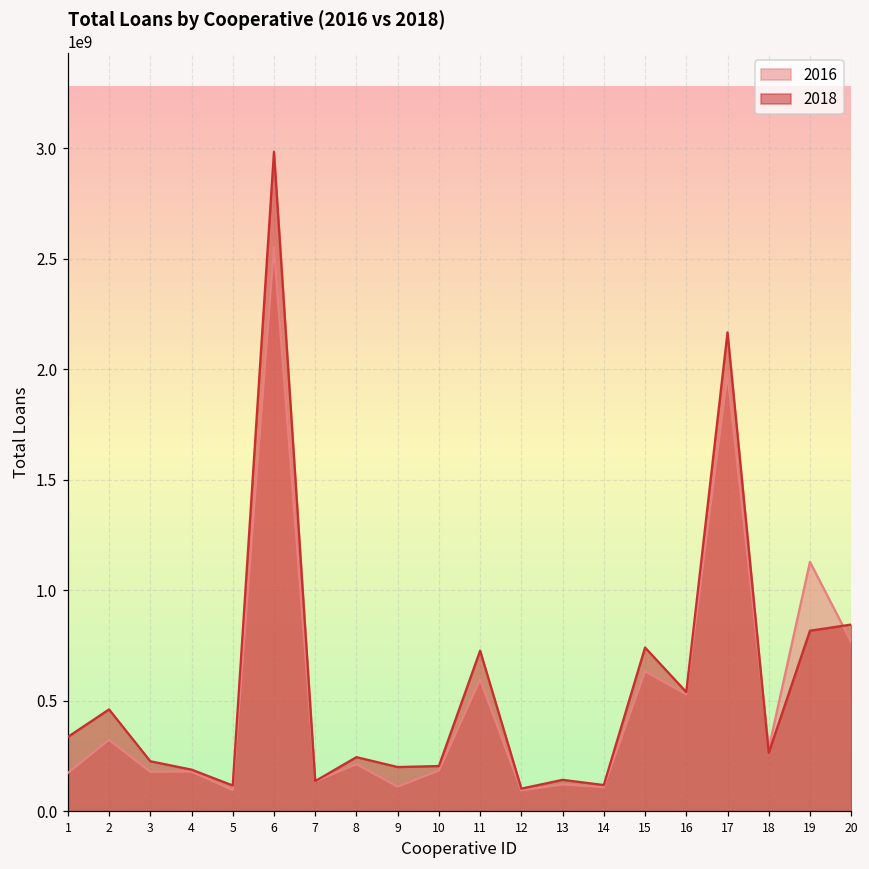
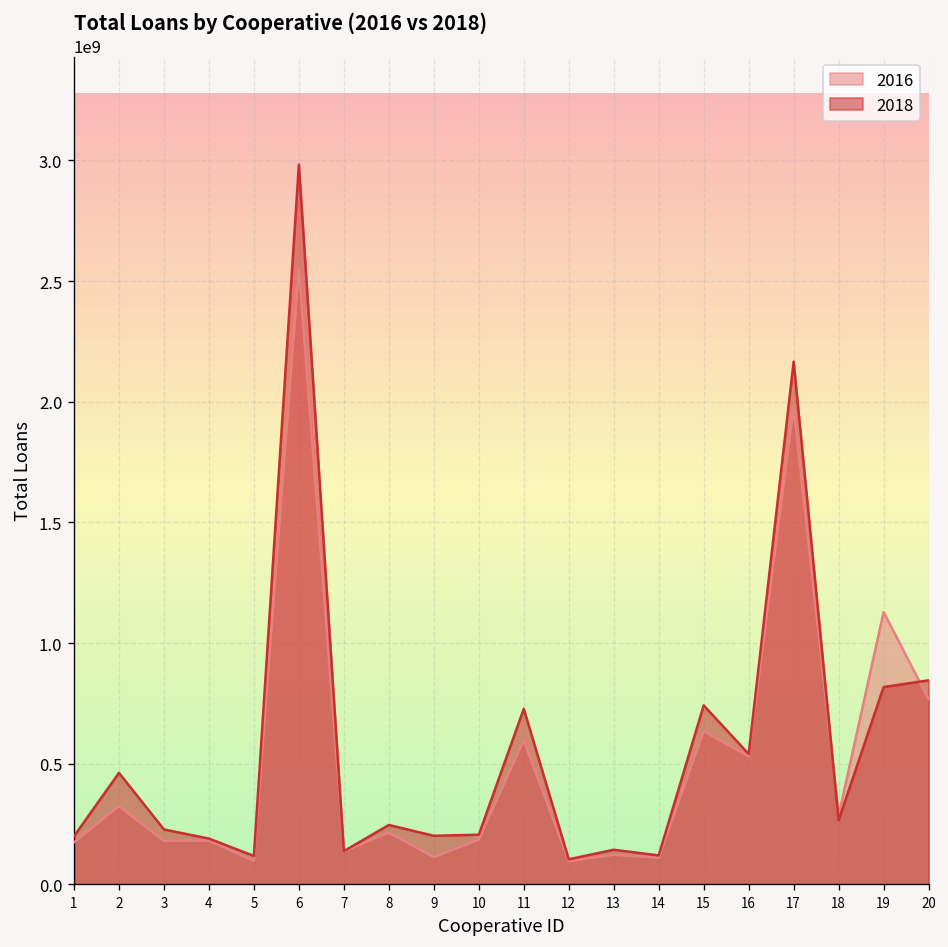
2018, 1: 340000000 -> 200000000
